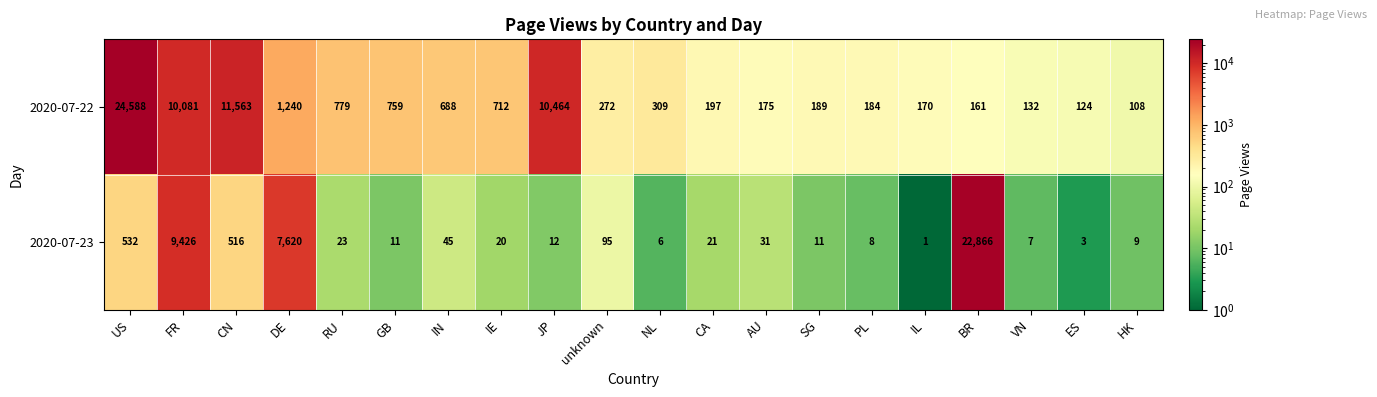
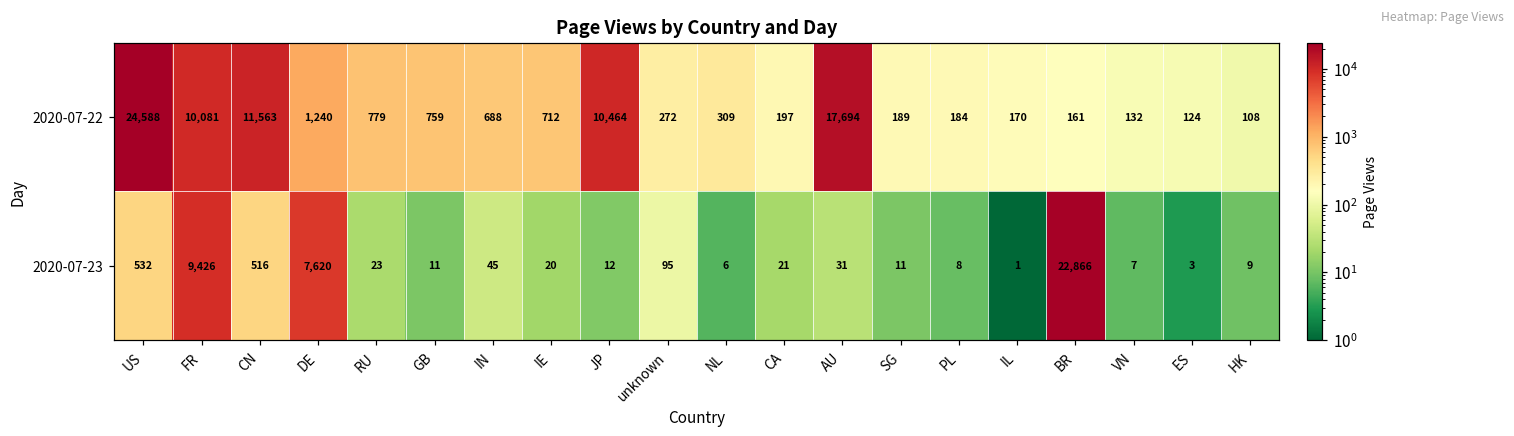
2020-07-22, AU: 175 -> 17,694
